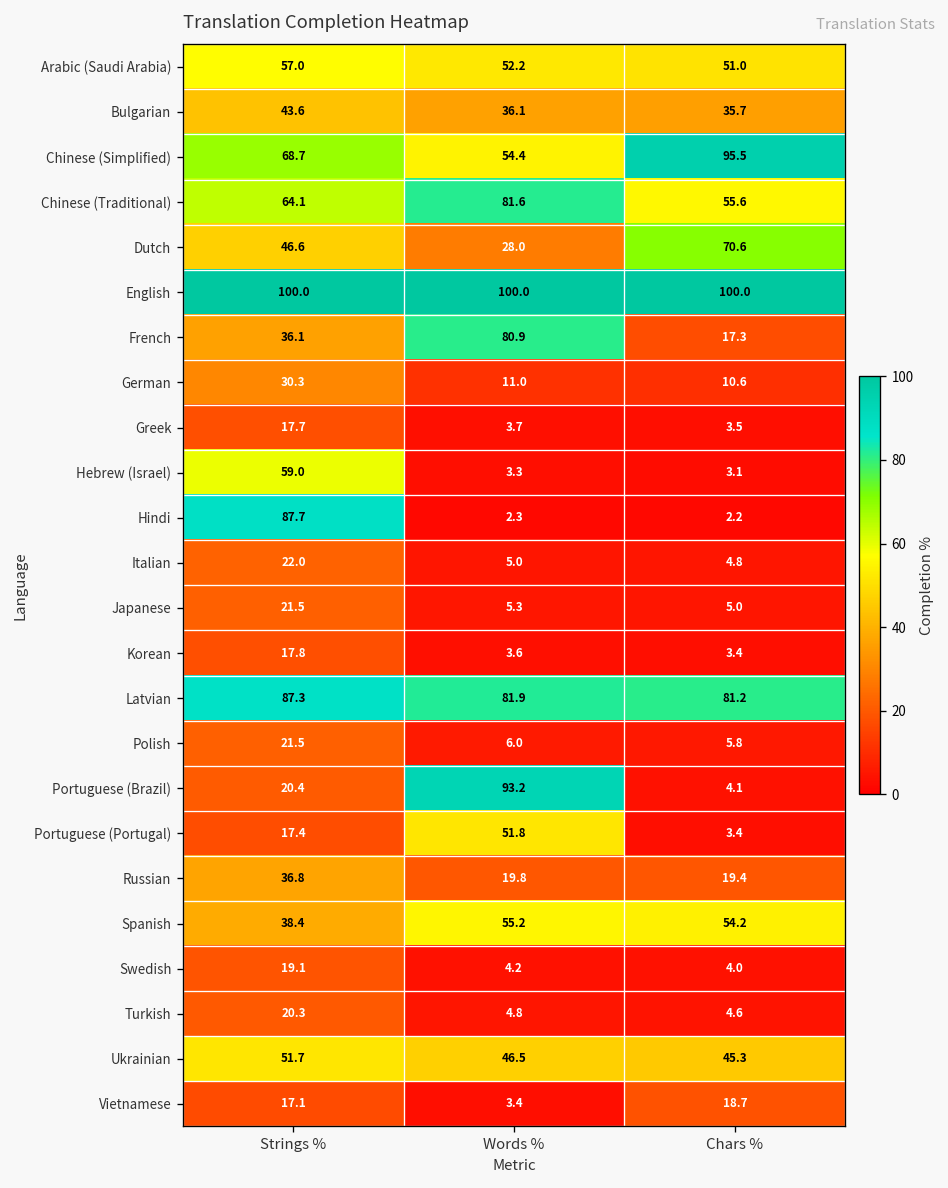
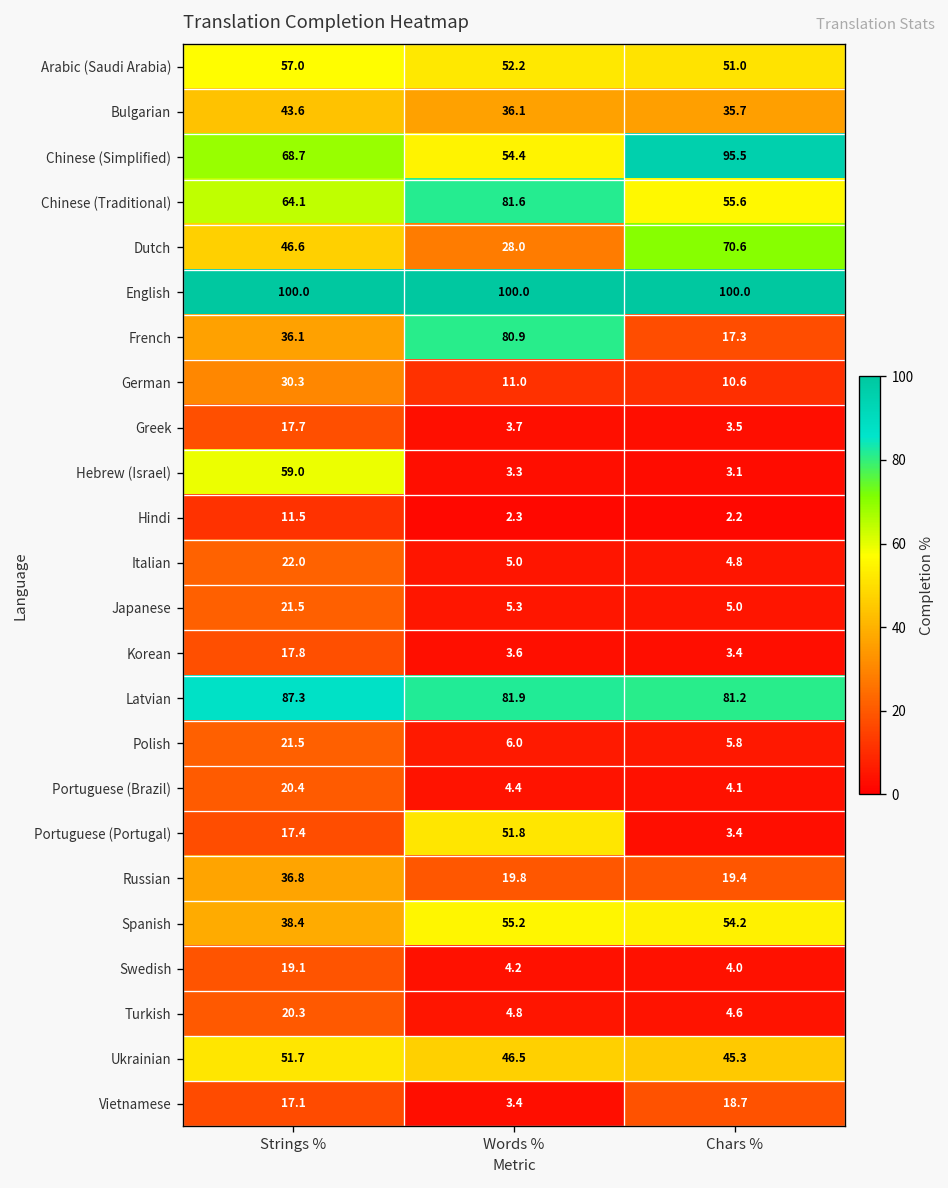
Hindi, Strings %: 87.7 -> 11.5
Portuguese (Brazil), Words %: 93.2 -> 4.4
